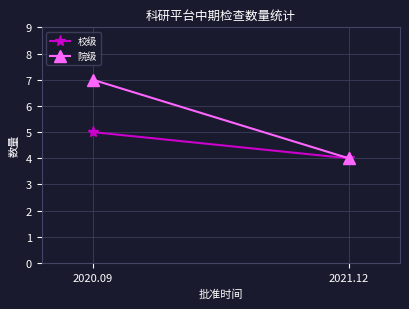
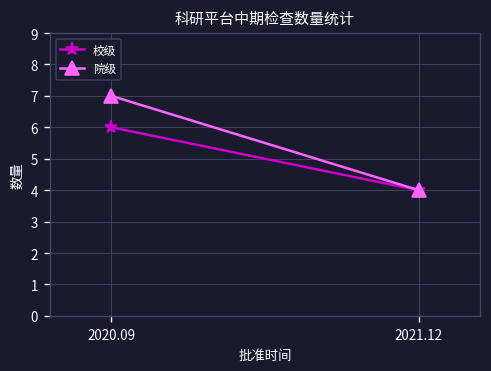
校级, 2020.09: 5 -> 6
